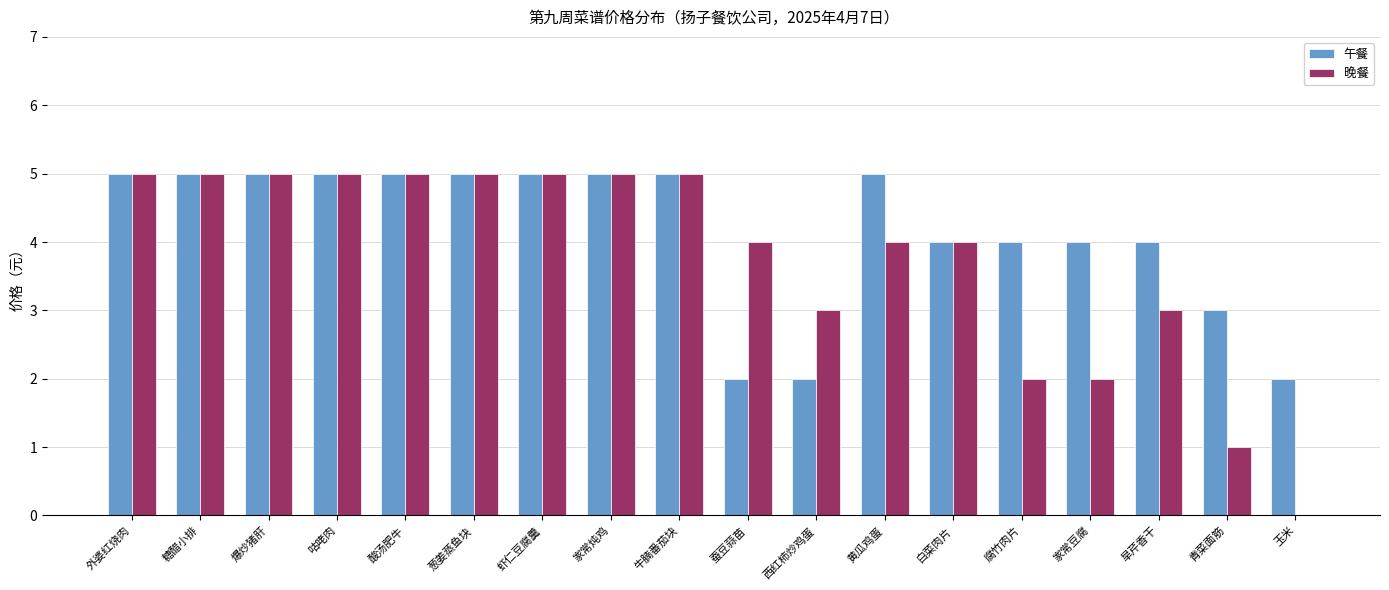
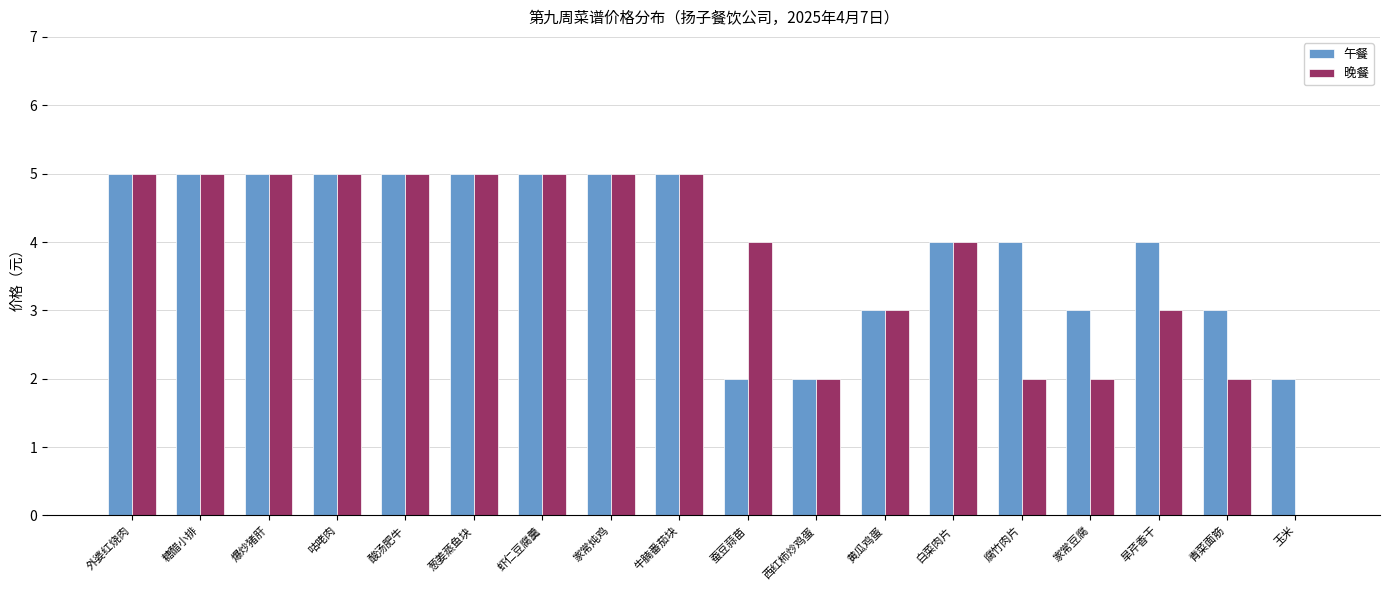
晚餐, 西红柿炒鸡蛋: 3 -> 2
午餐, 黄瓜鸡蛋: 5 -> 3
晚餐, 黄瓜鸡蛋: 4 -> 3
午餐, 家常豆腐: 4 -> 3
晚餐, 青菜面筋: 1 -> 2
